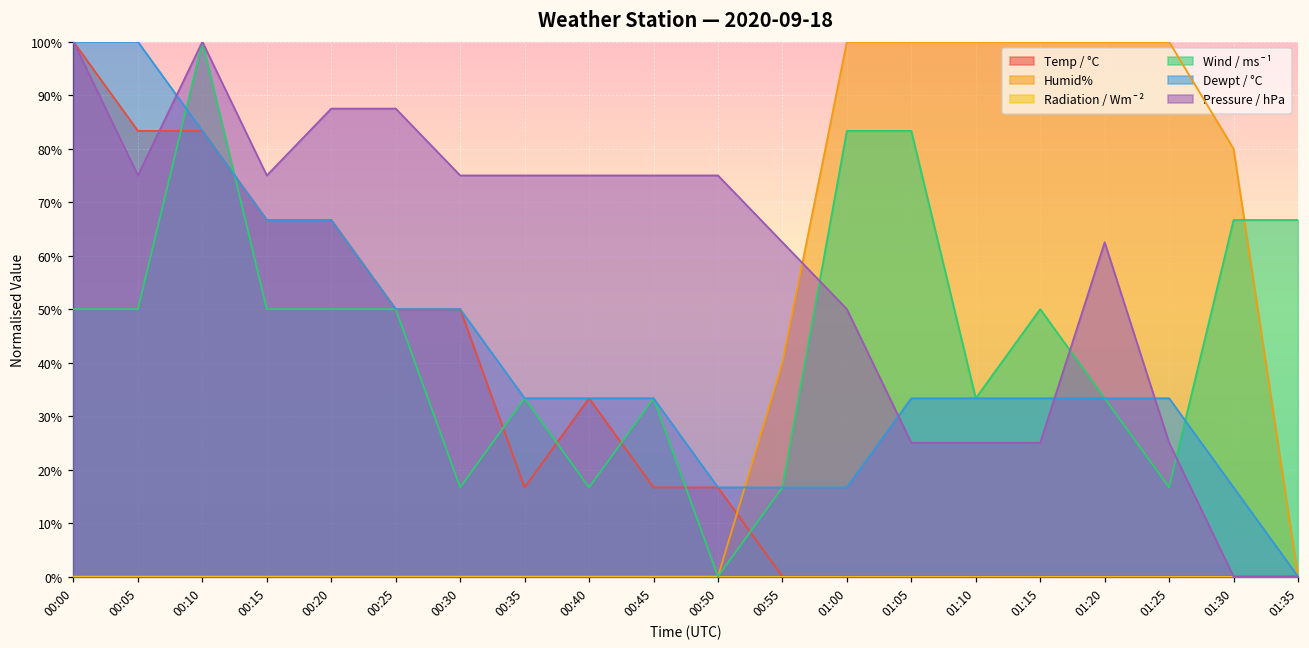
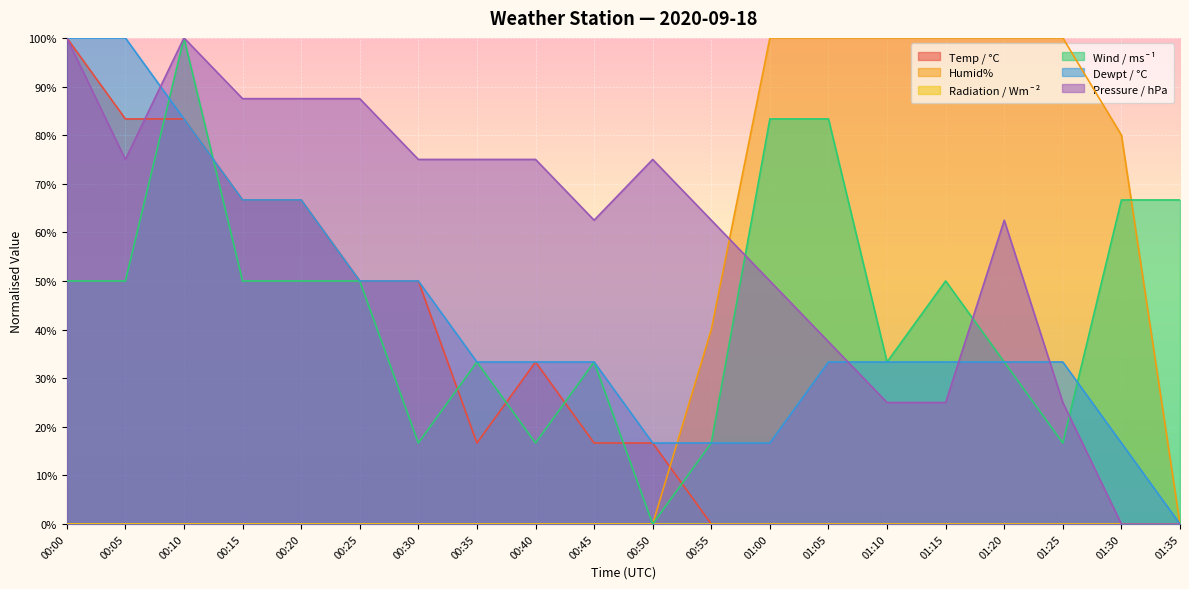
Pressure / hPa, 00:15: 75% -> 88%
Pressure / hPa, 00:45: 75% -> 63%
Pressure / hPa, 01:05: 25% -> 37%
